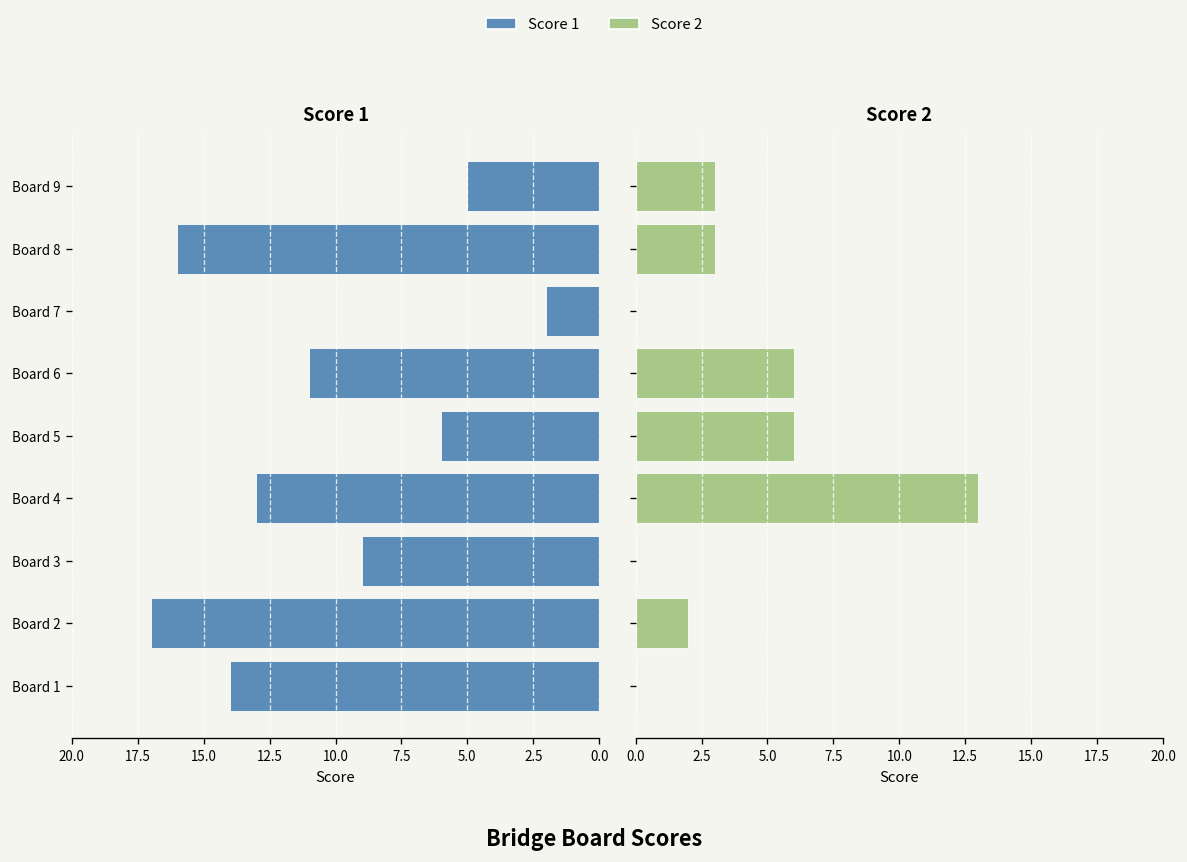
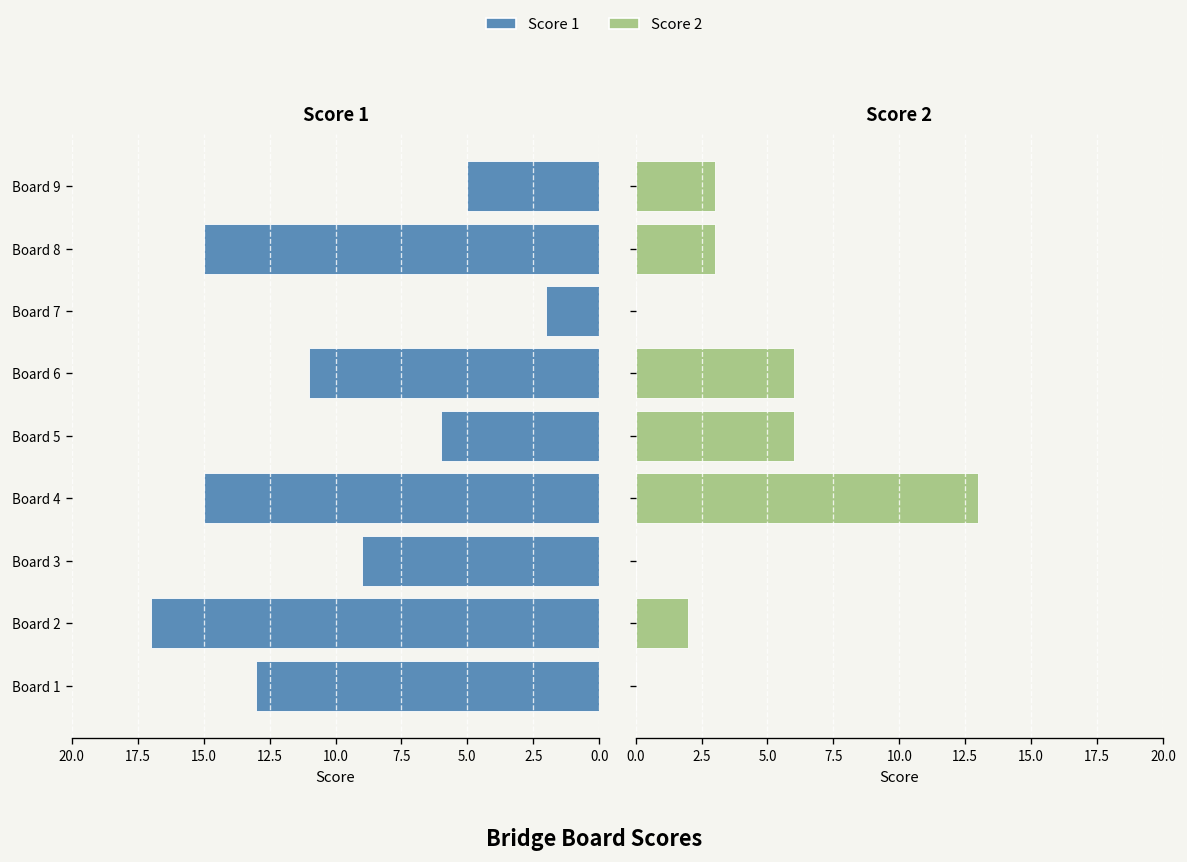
Score 1, Board 8: 16 -> 15
Score 1, Board 4: 13 -> 15
Score 1, Board 1: 14 -> 13
